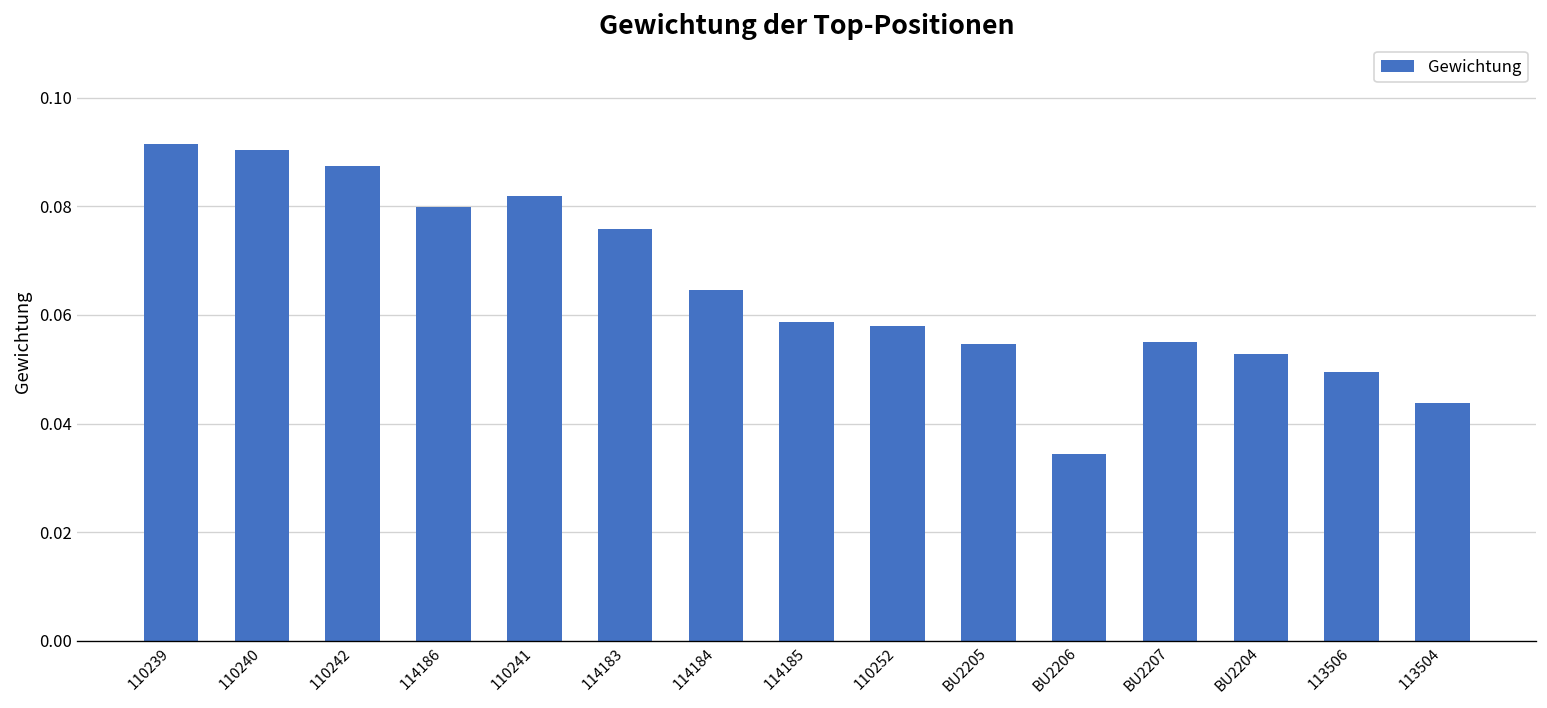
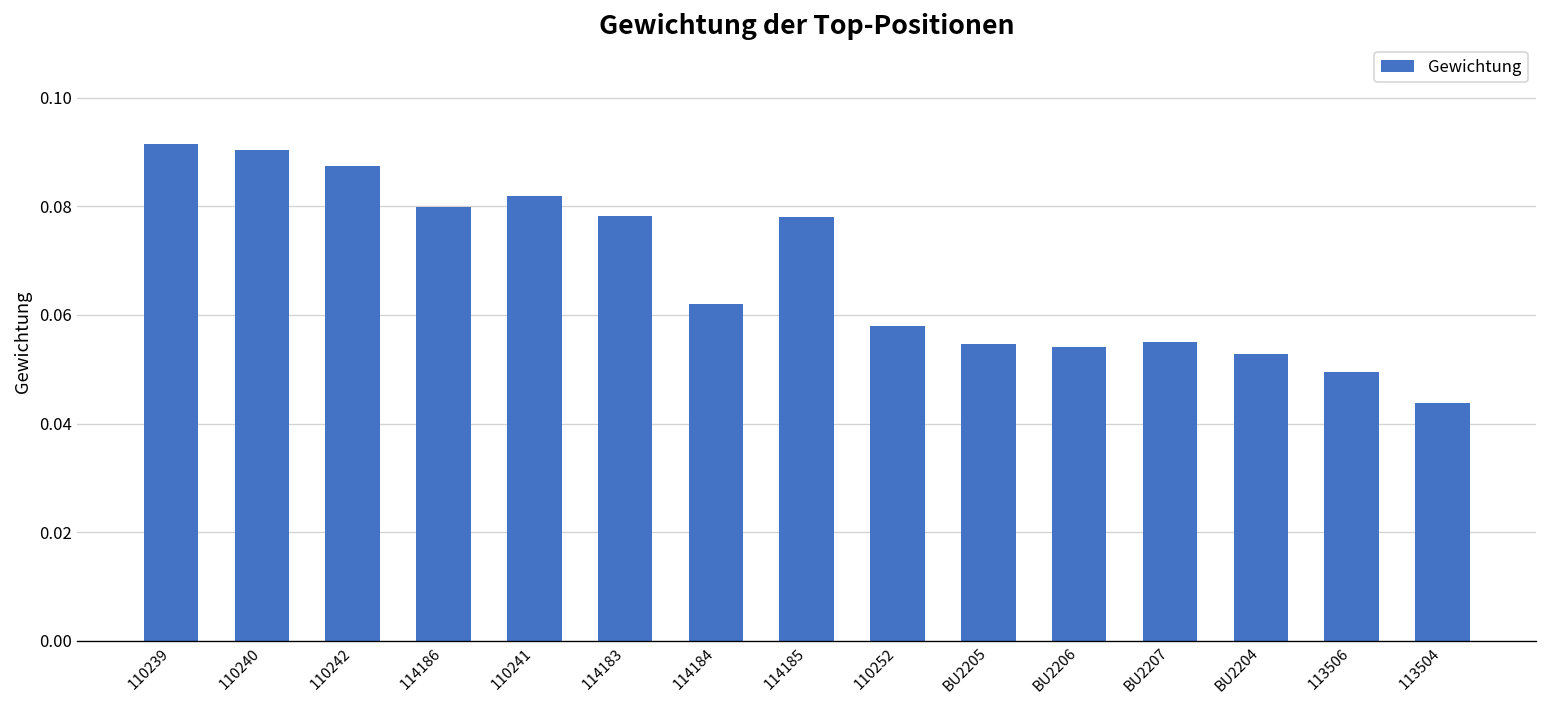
114183: 0.076 -> 0.078
114184: 0.065 -> 0.062
114185: 0.059 -> 0.078
BU2206: 0.034 -> 0.054
